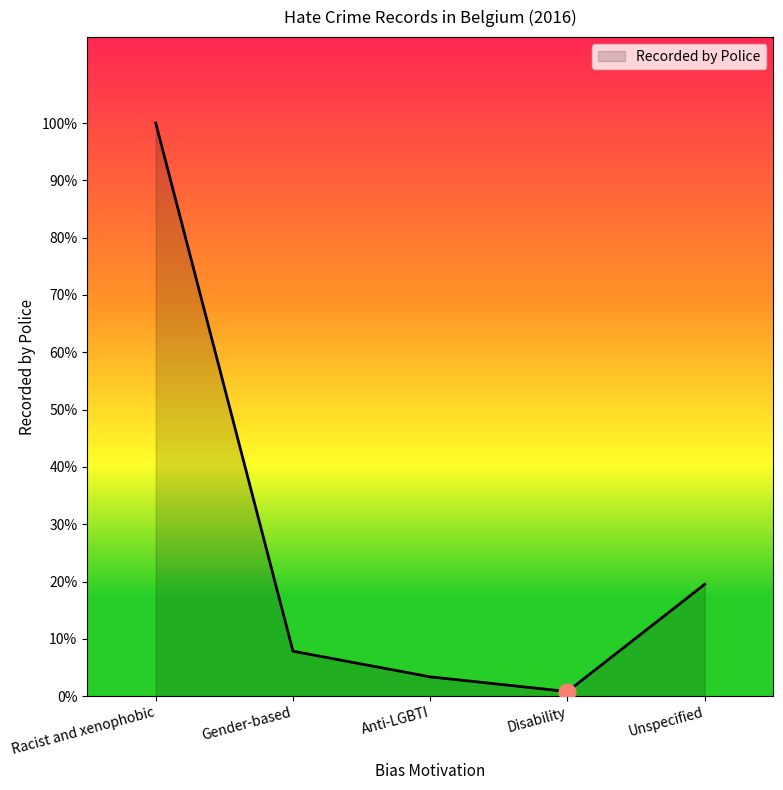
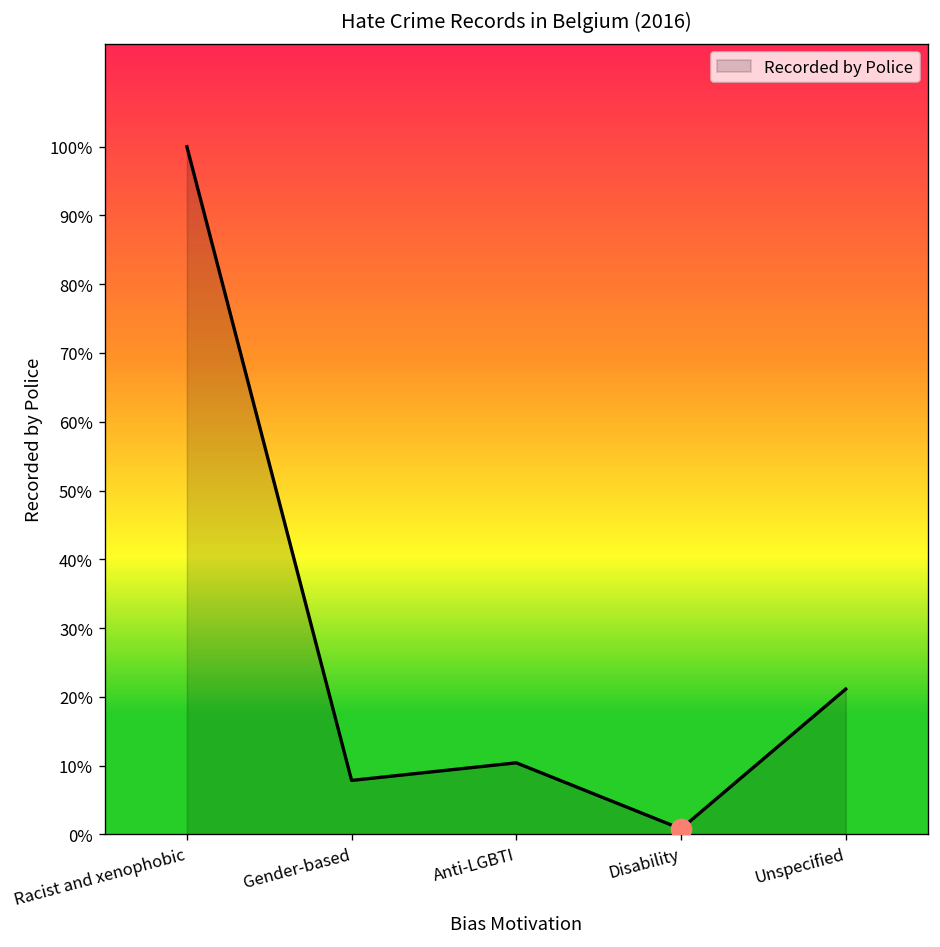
Recorded by Police, Anti-LGBTI: 3% -> 10%
Recorded by Police, Unspecified: 20% -> 21%
